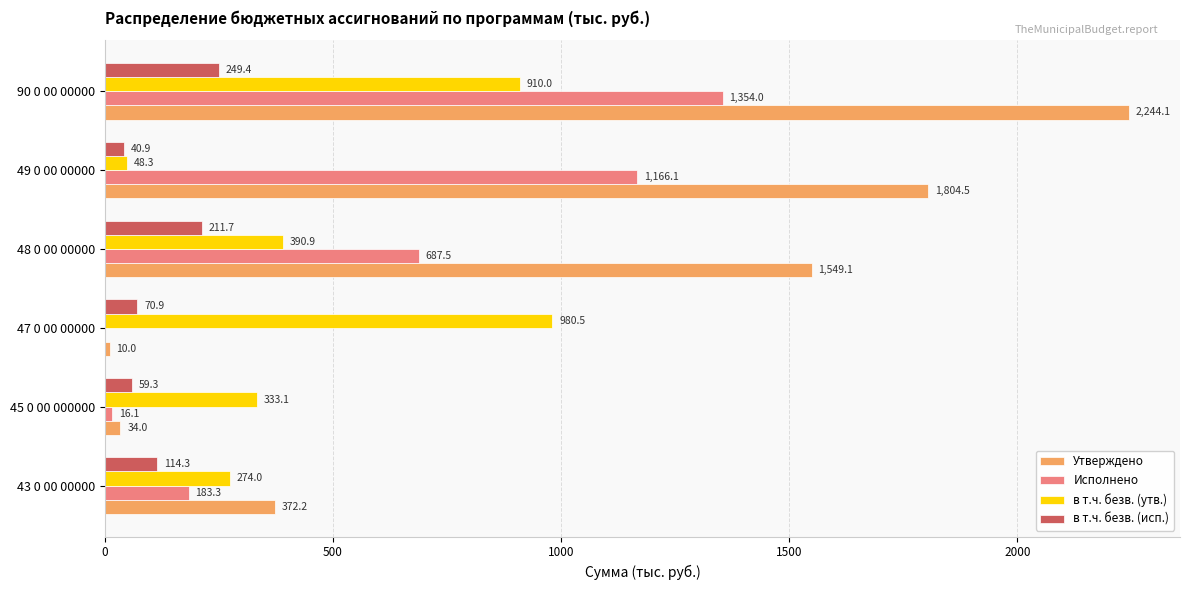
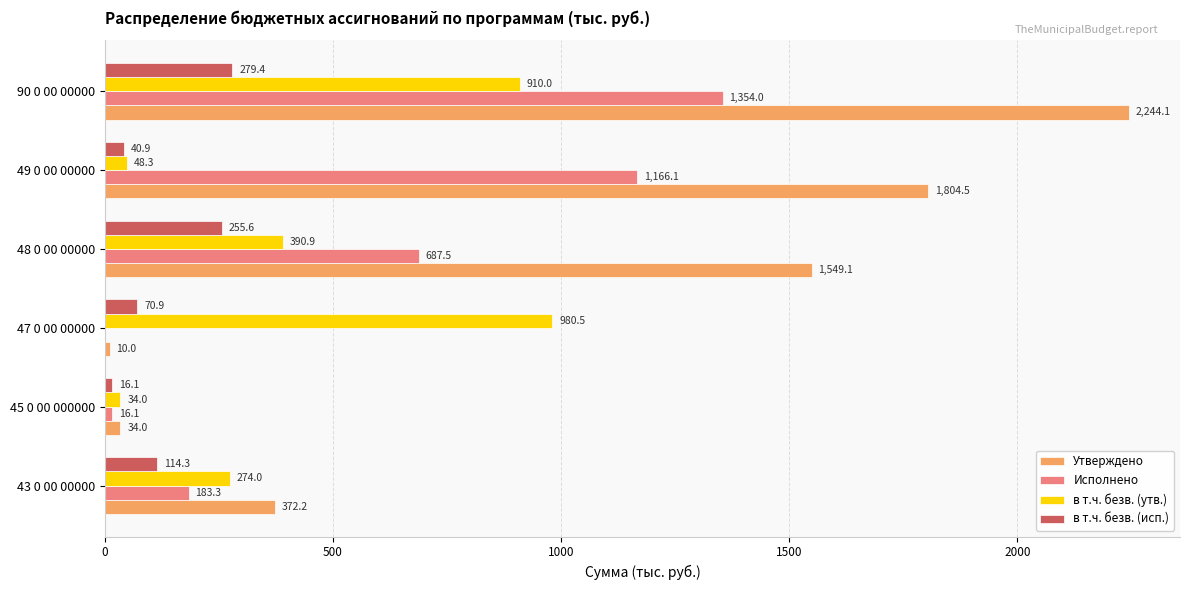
в т.ч. безв. (исп.), 90 0 00 00000: 249.4 -> 279.4
в т.ч. безв. (исп.), 48 0 00 00000: 211.7 -> 255.6
в т.ч. безв. (исп.), 45 0 00 000000: 59.3 -> 16.1
в т.ч. безв. (утв.), 45 0 00 000000: 333.1 -> 34.0
